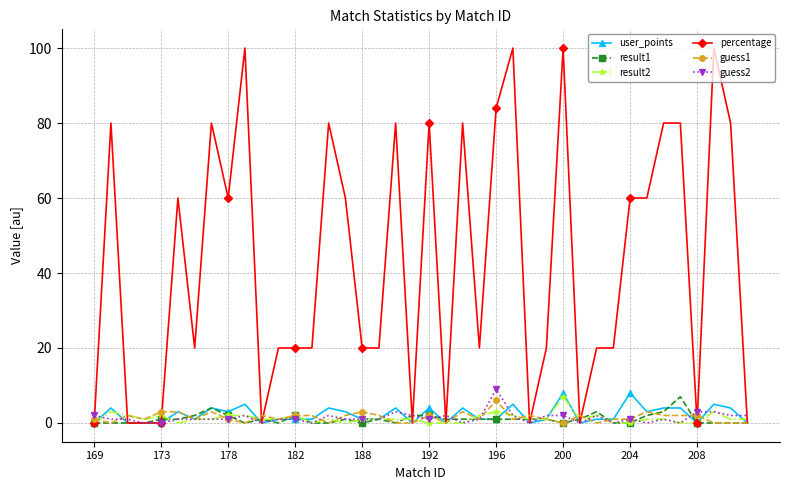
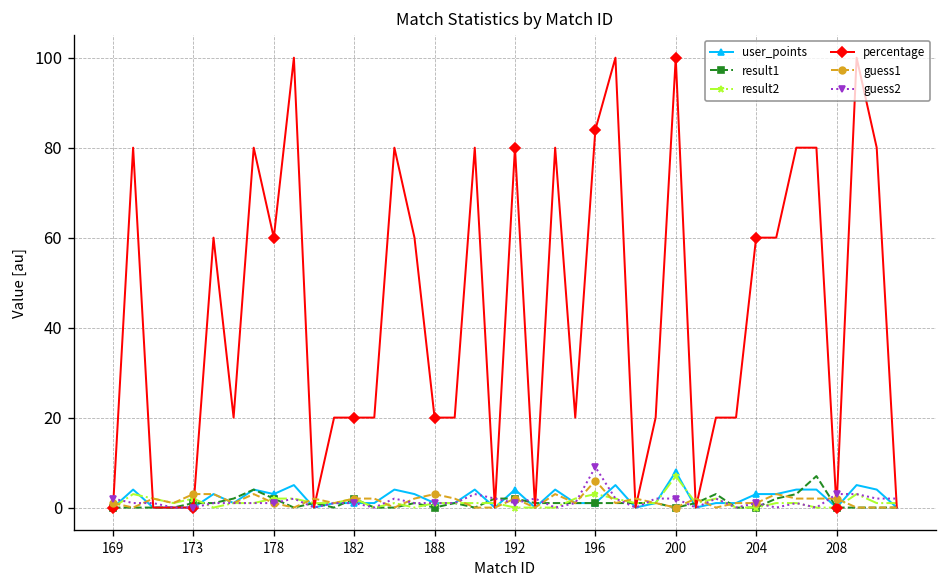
user_points, 204: 8 -> 3
